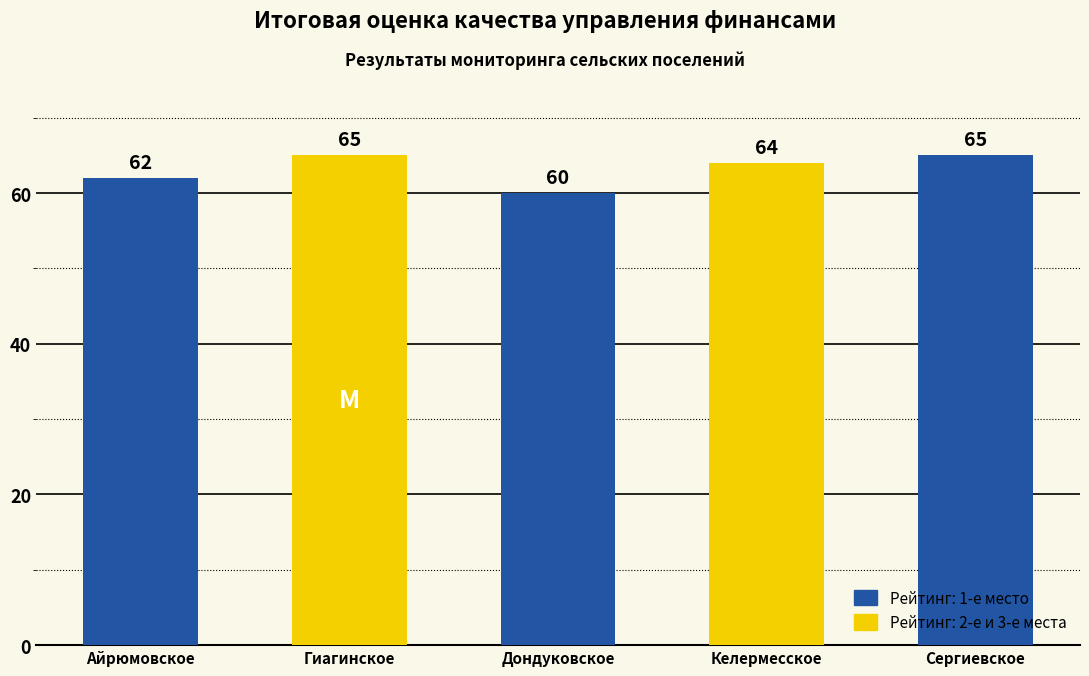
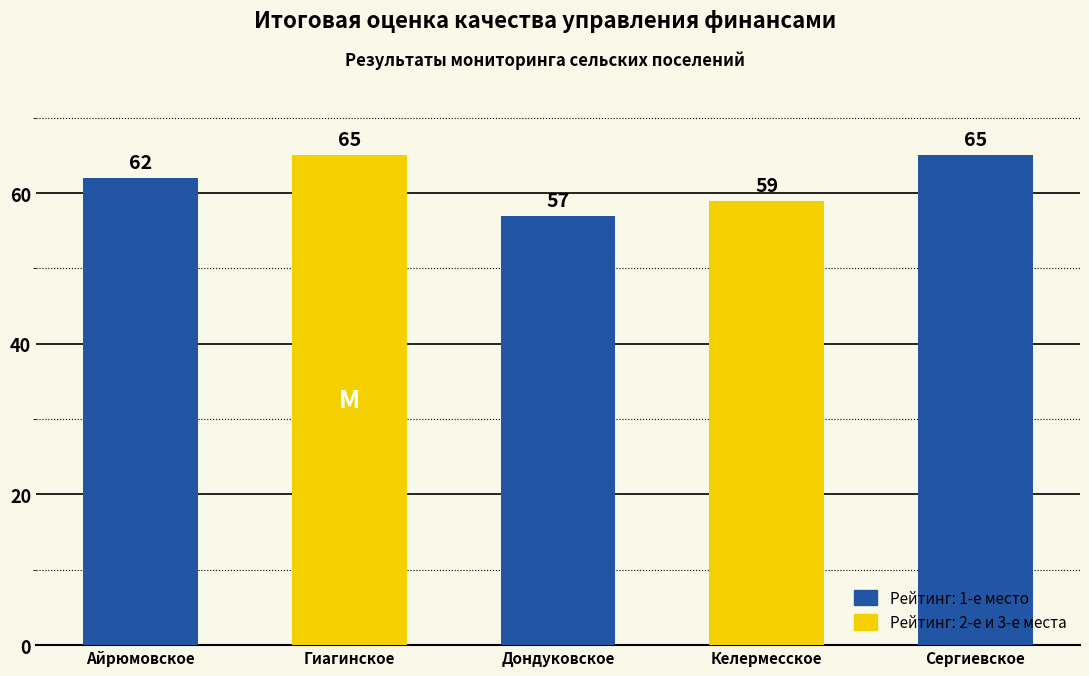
Дондуковское: 60 -> 57
Келермесское: 64 -> 59
